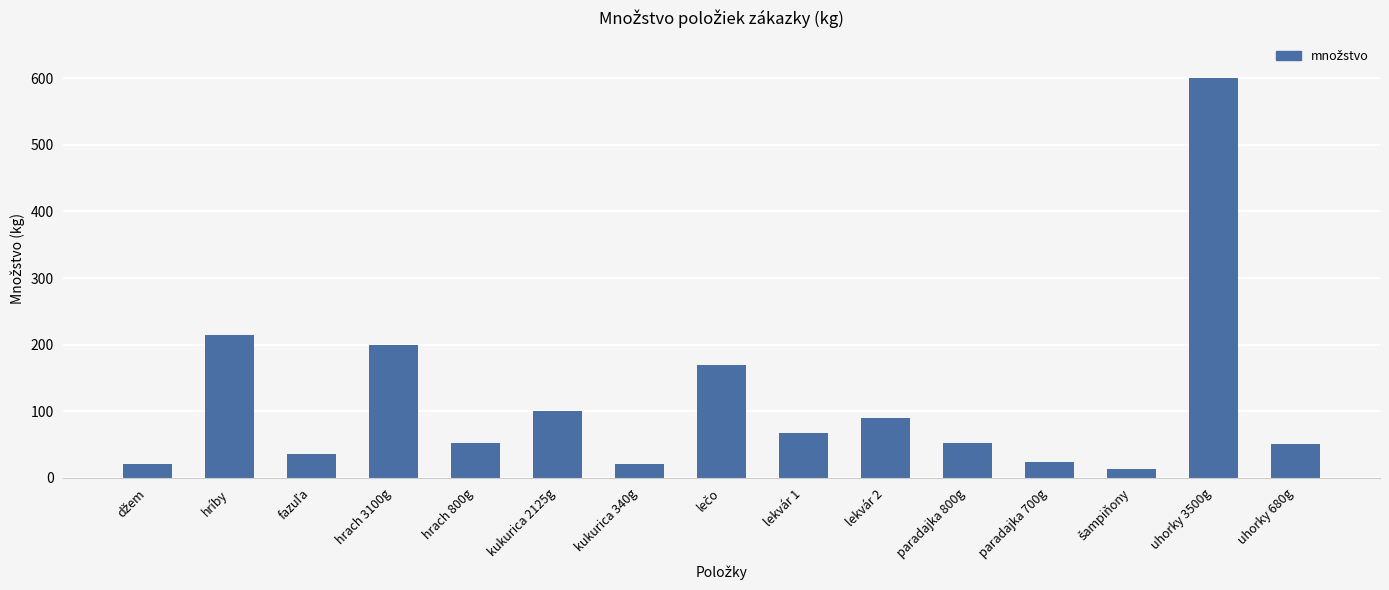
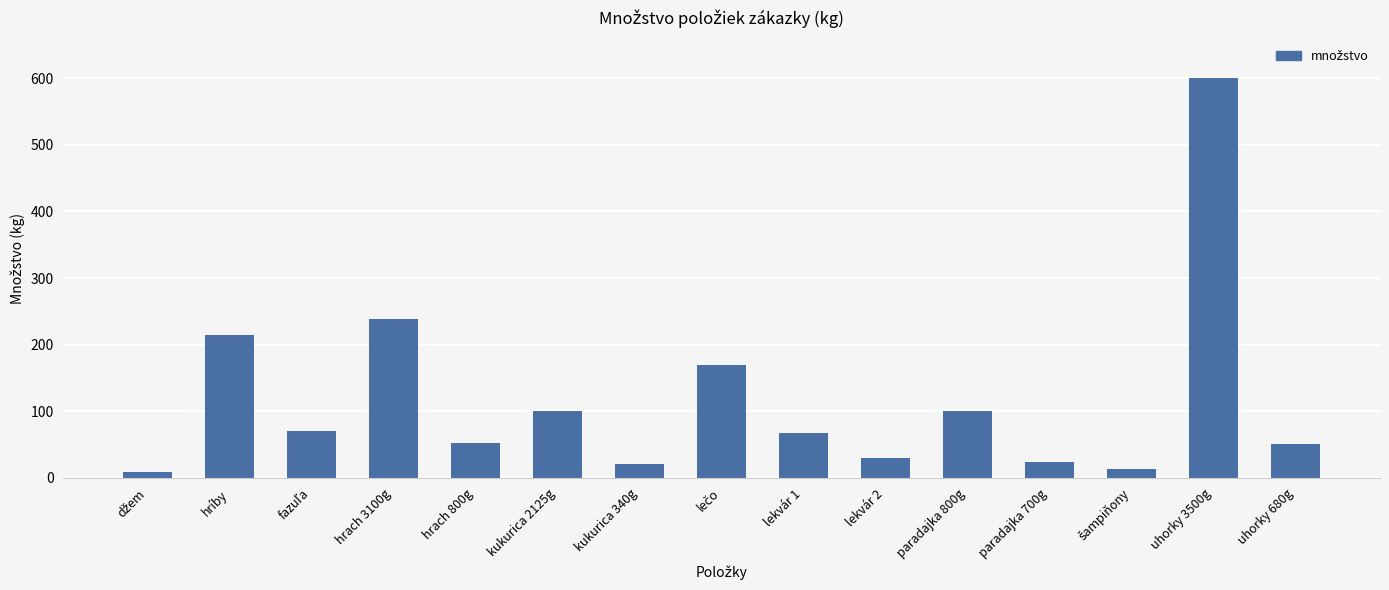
džem: 20 -> 10
fazuľa: 40 -> 70
hrach 3100g: 200 -> 240
lekvár 2: 90 -> 30
paradajka 800g: 50 -> 100
